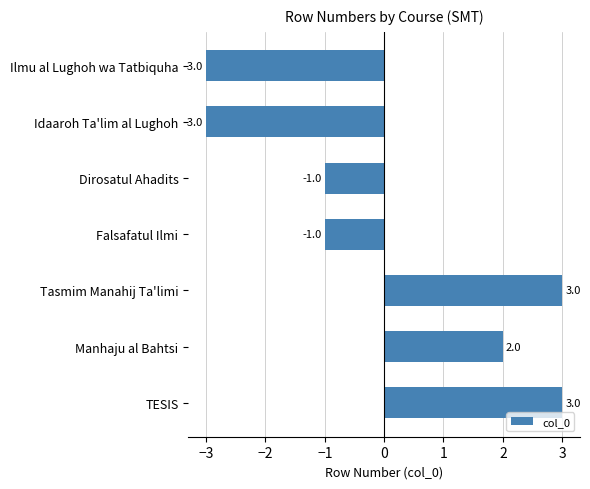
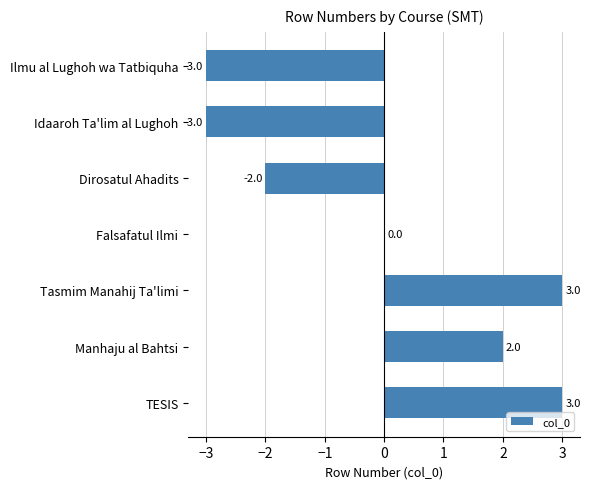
Dirosatul Ahadits: -1.0 -> -2.0
Falsafatul Ilmi: -1.0 -> 0.0
